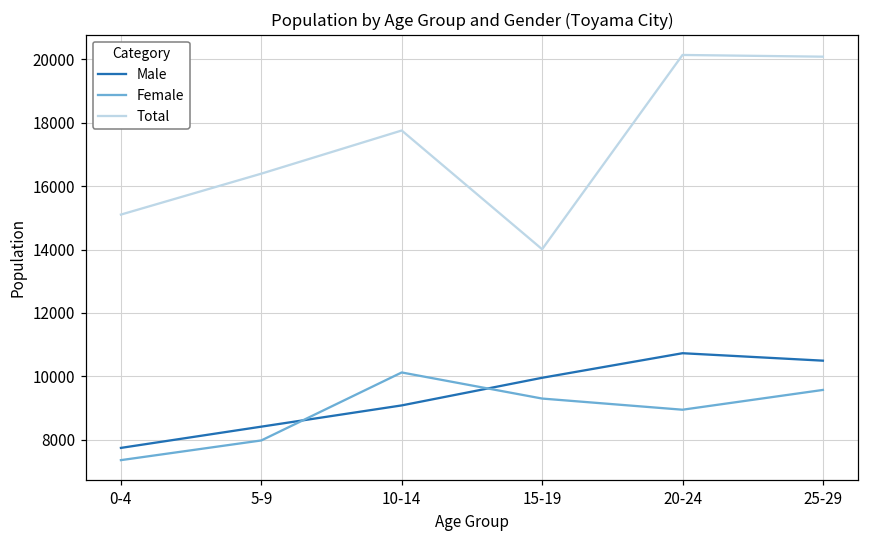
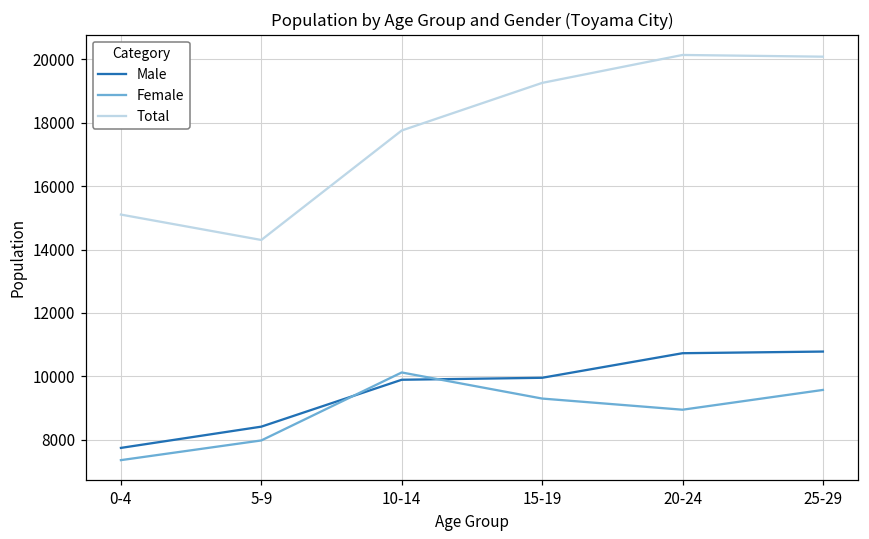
Total, 5-9: 16400 -> 14300
Male, 10-14: 9100 -> 9900
Total, 15-19: 14000 -> 19300
Male, 25-29: 10500 -> 10800
